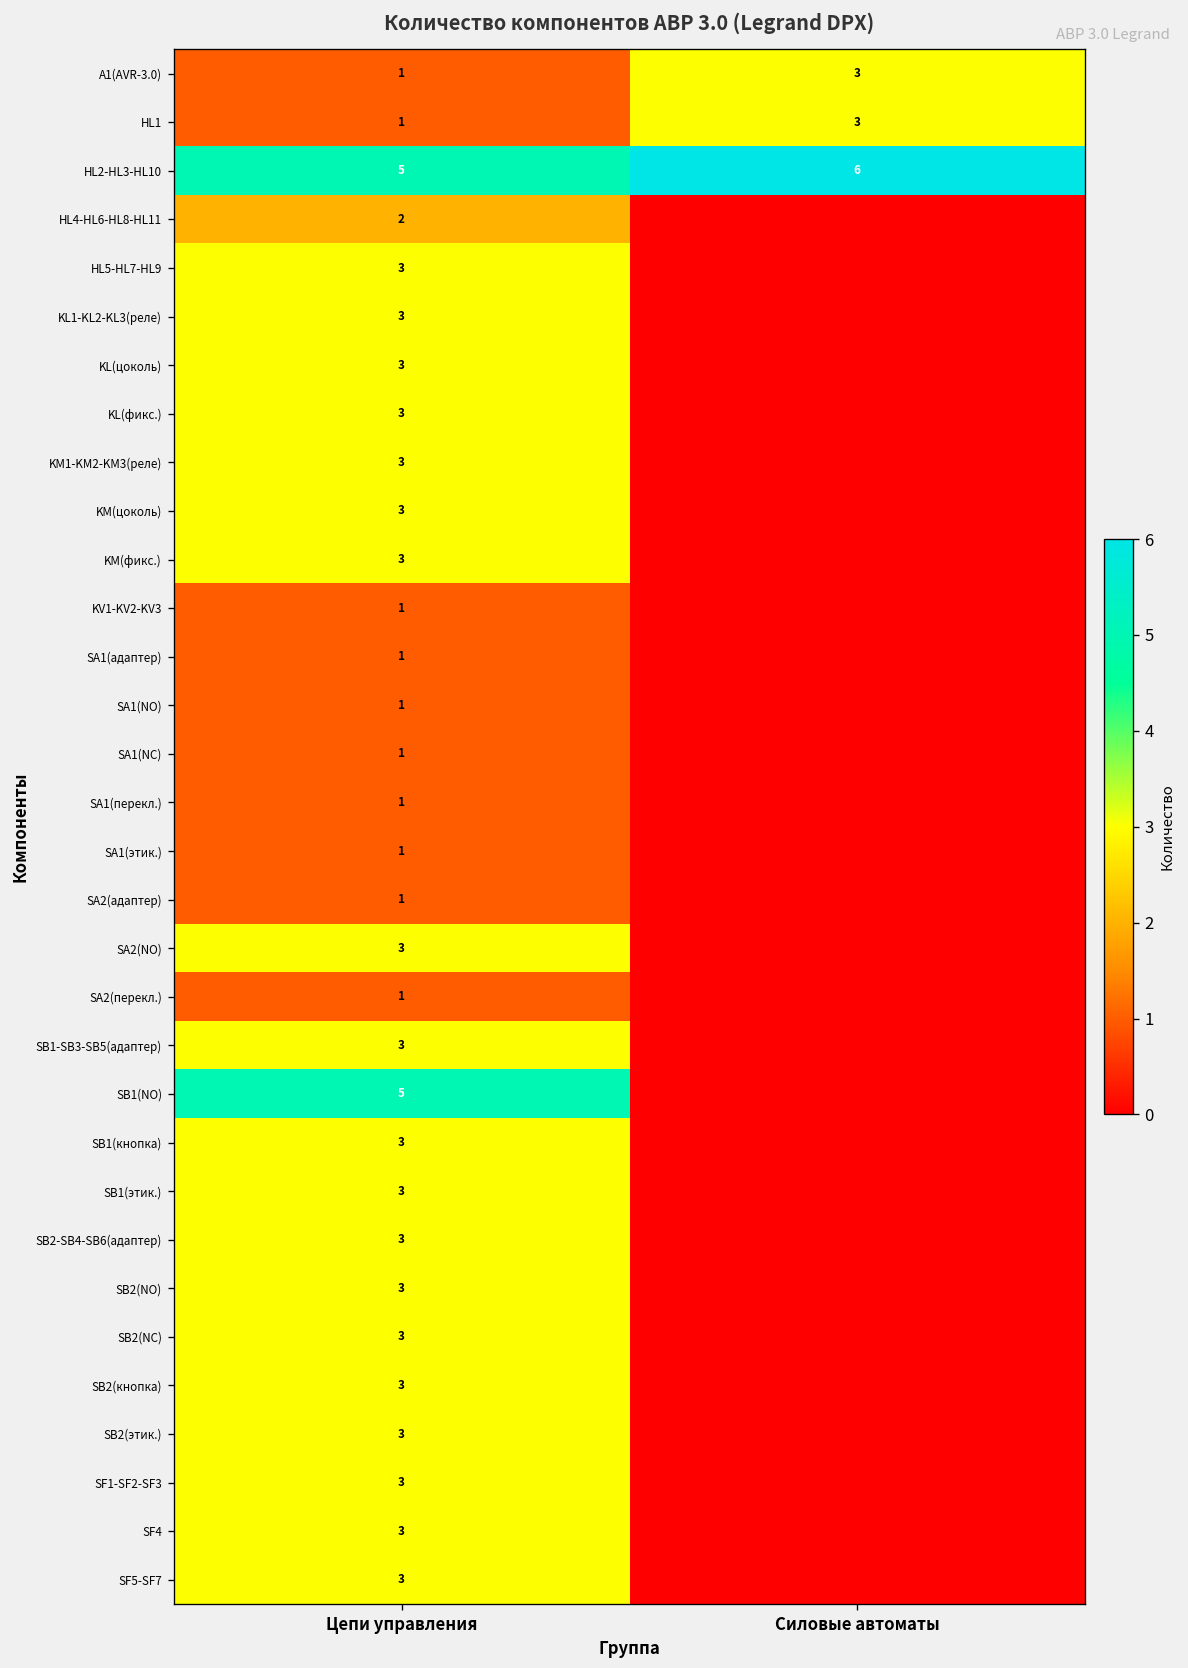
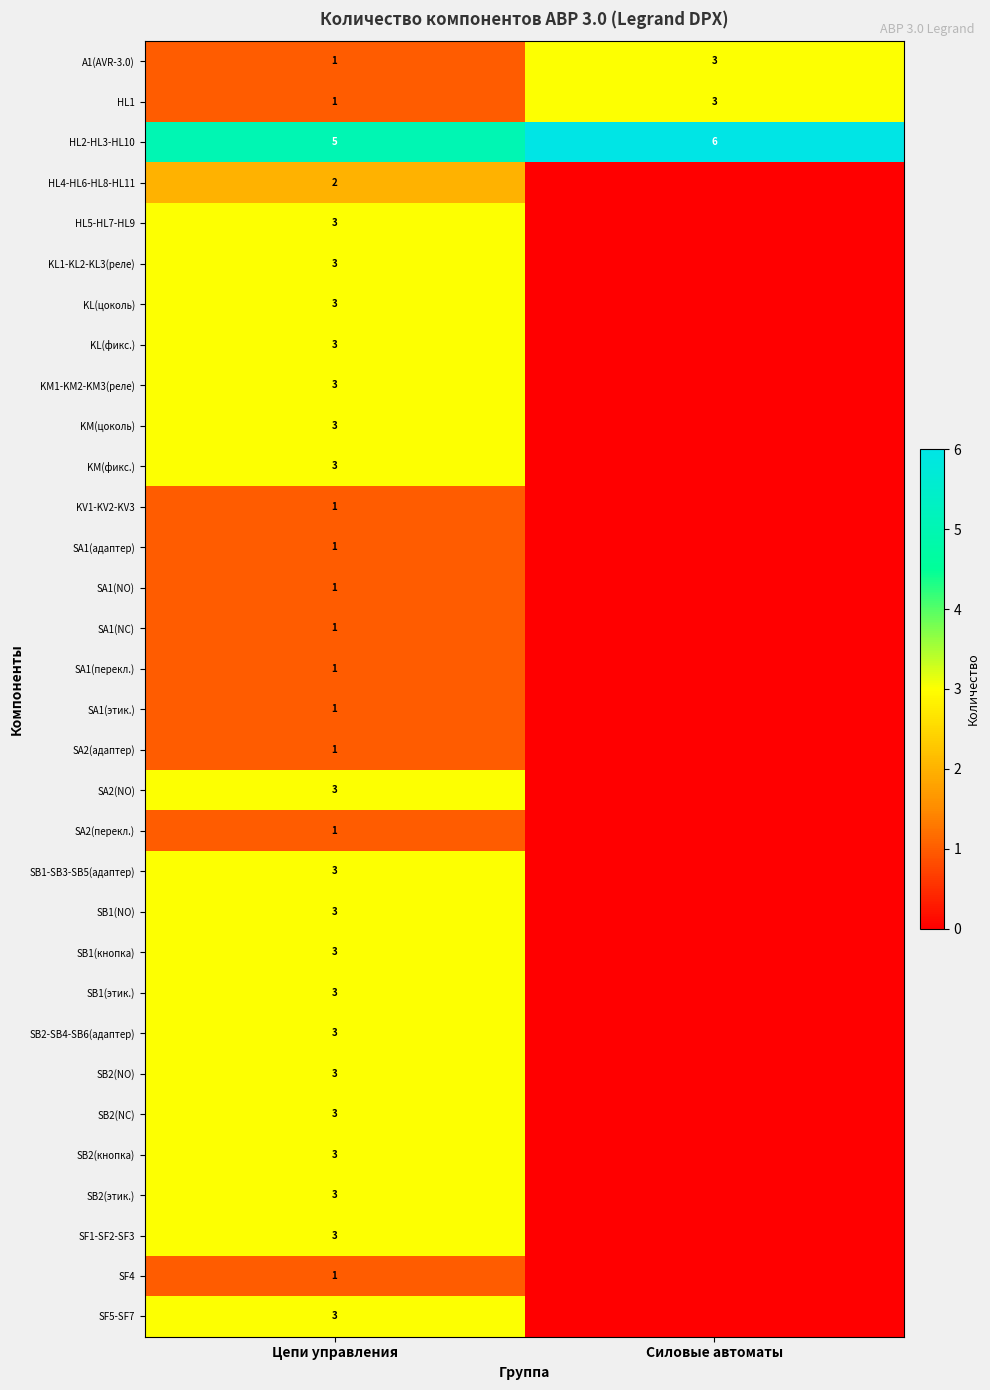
SB1(NO), Цепи управления: 5 -> 3
SF4, Цепи управления: 3 -> 1
